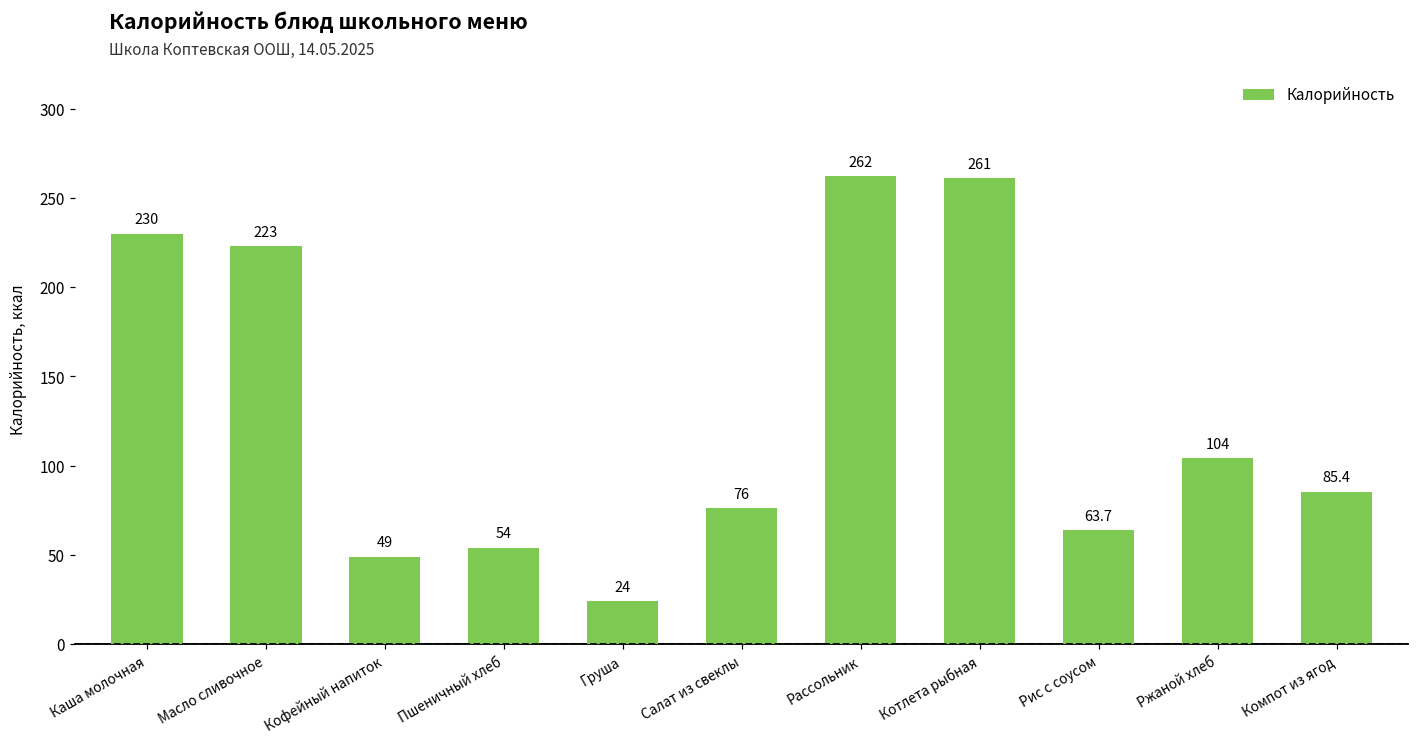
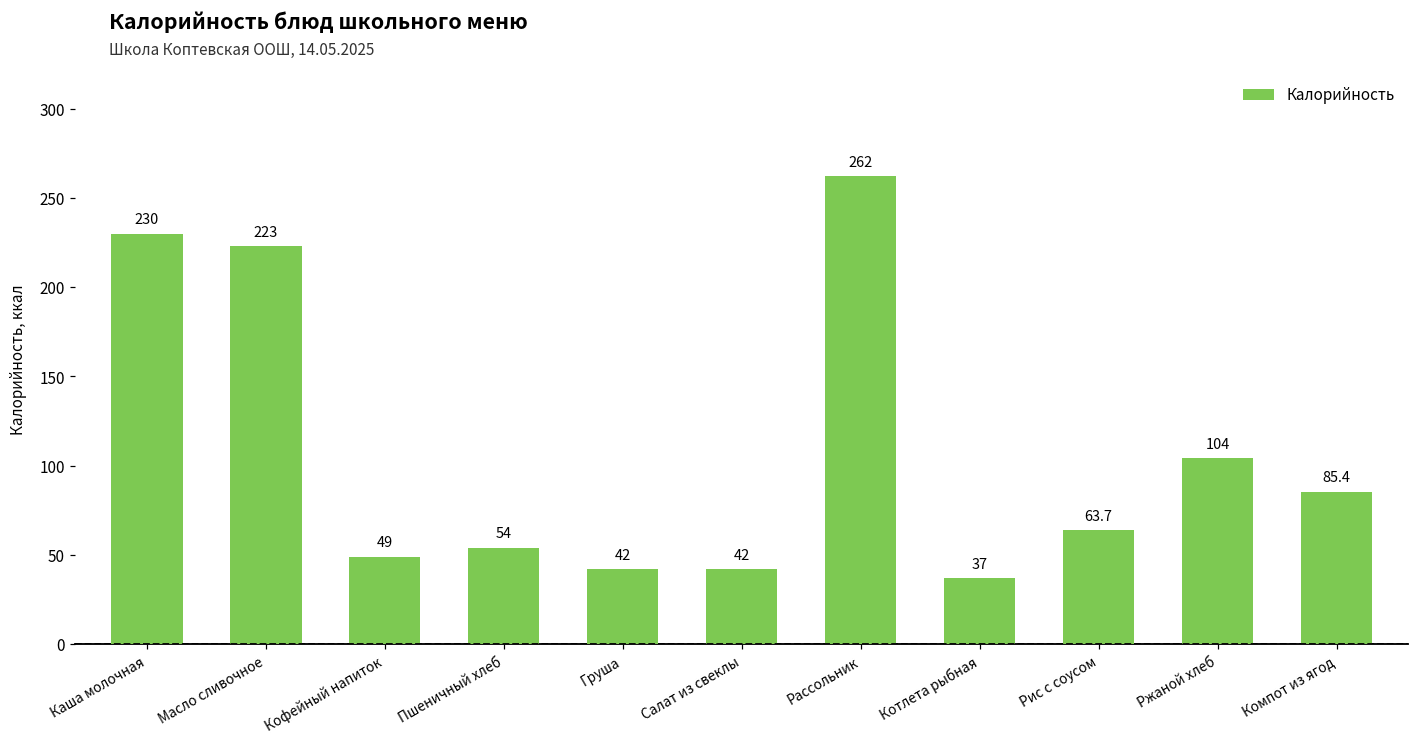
Груша: 24 -> 42
Салат из свеклы: 76 -> 42
Котлета рыбная: 261 -> 37
